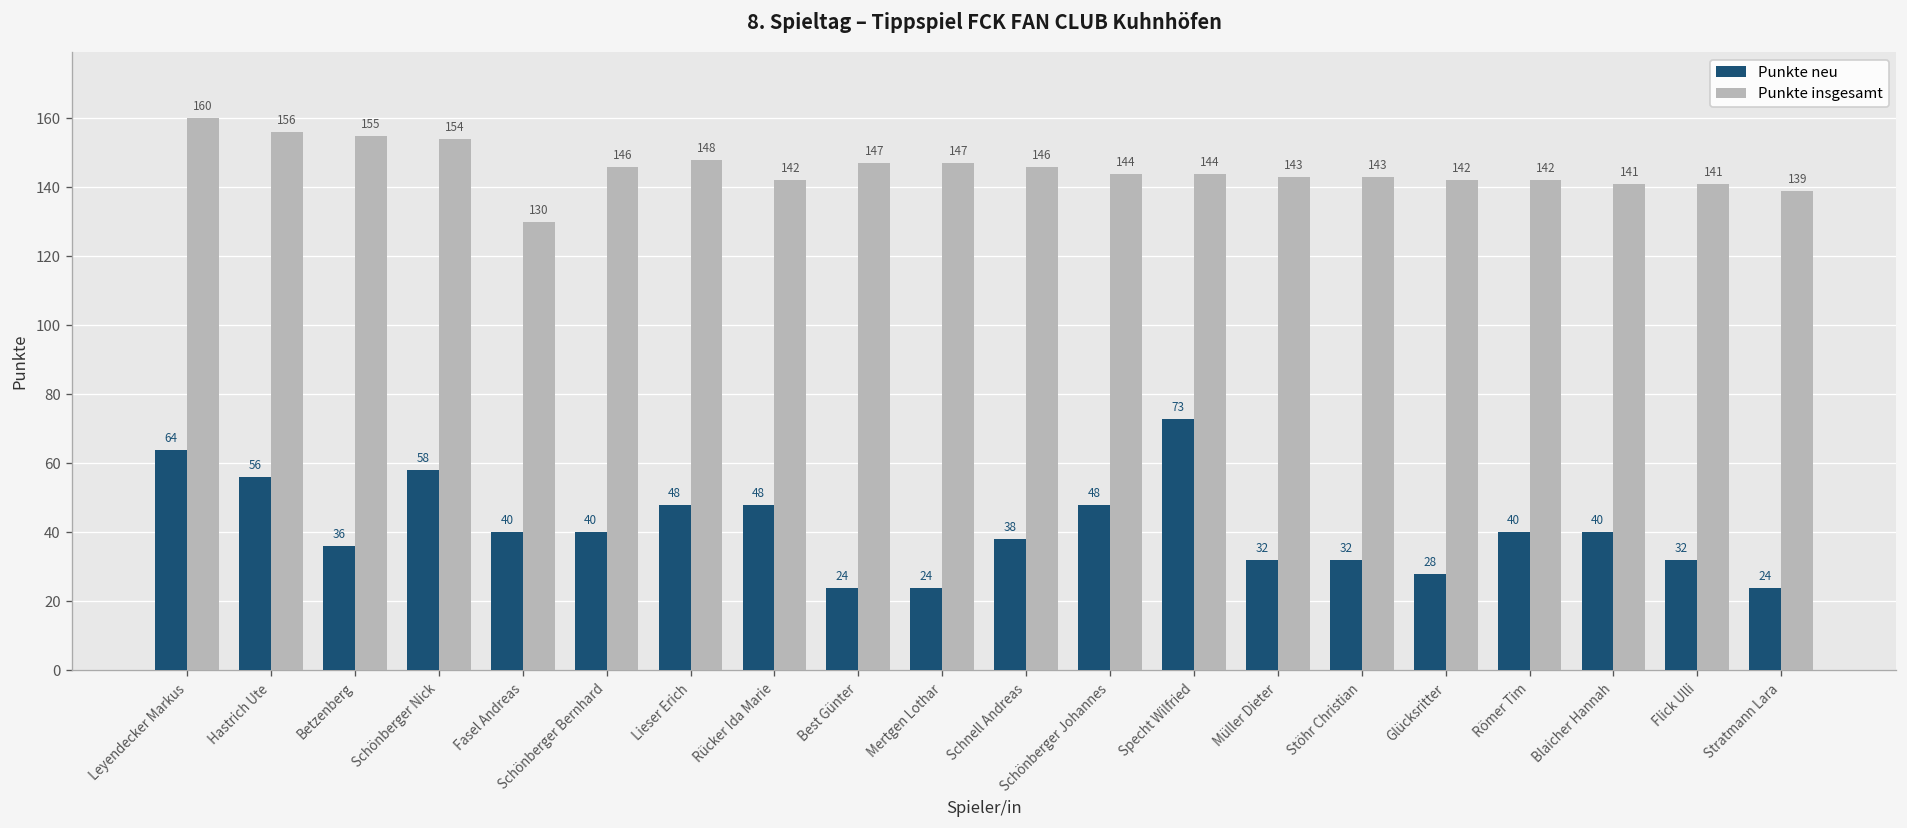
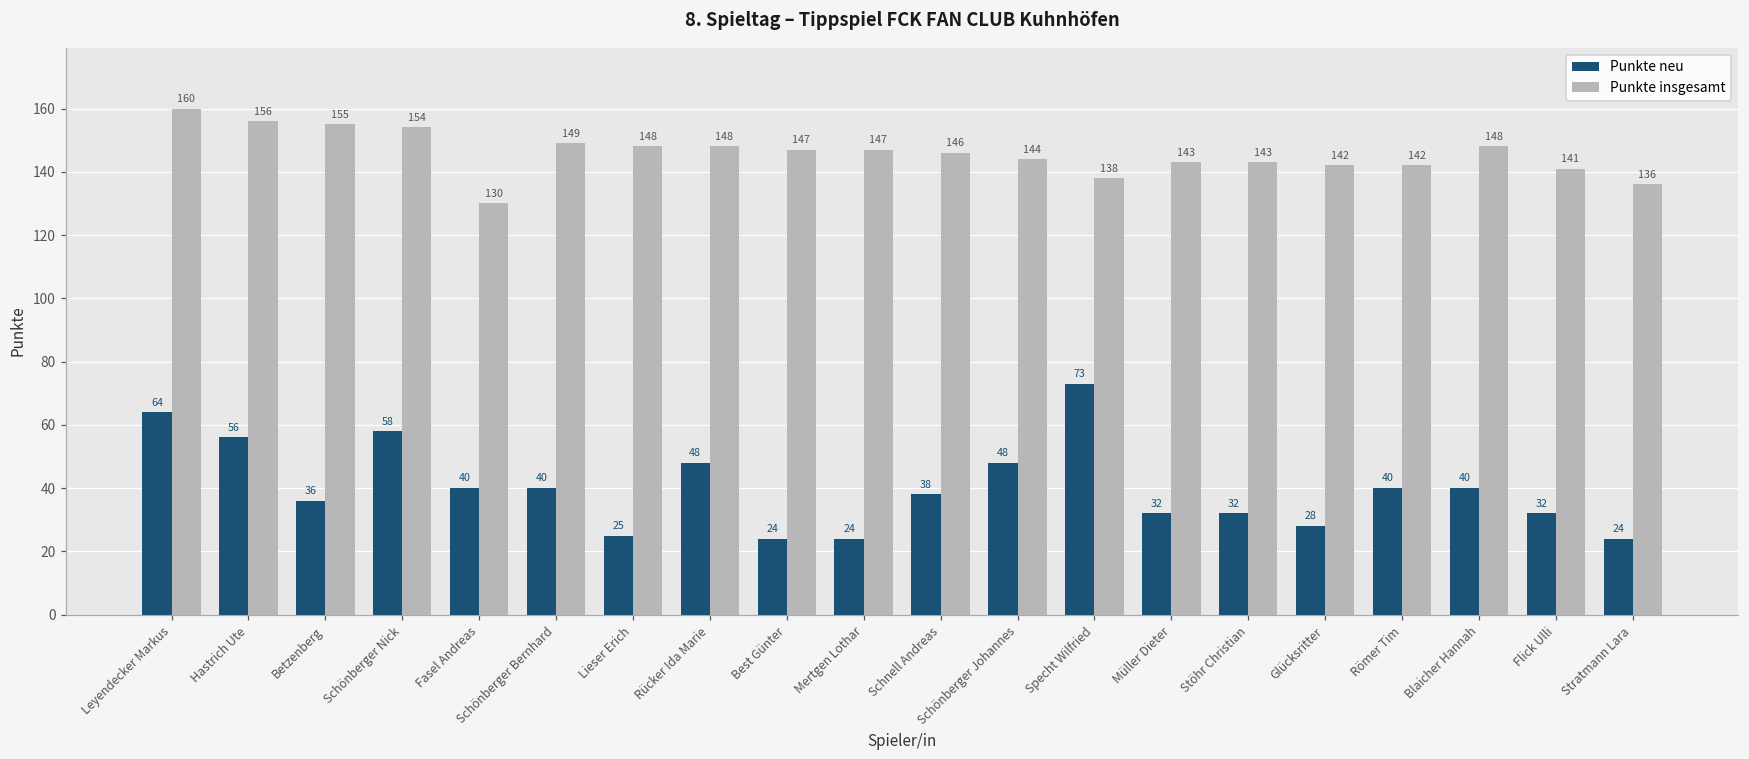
Punkte insgesamt, Schönberger Bernhard: 146 -> 149
Punkte neu, Lieser Erich: 48 -> 25
Punkte insgesamt, Rücker Ida Marie: 142 -> 148
Punkte insgesamt, Specht Wilfried: 144 -> 138
Punkte insgesamt, Blaicher Hannah: 141 -> 148
Punkte insgesamt, Stratmann Lara: 139 -> 136
